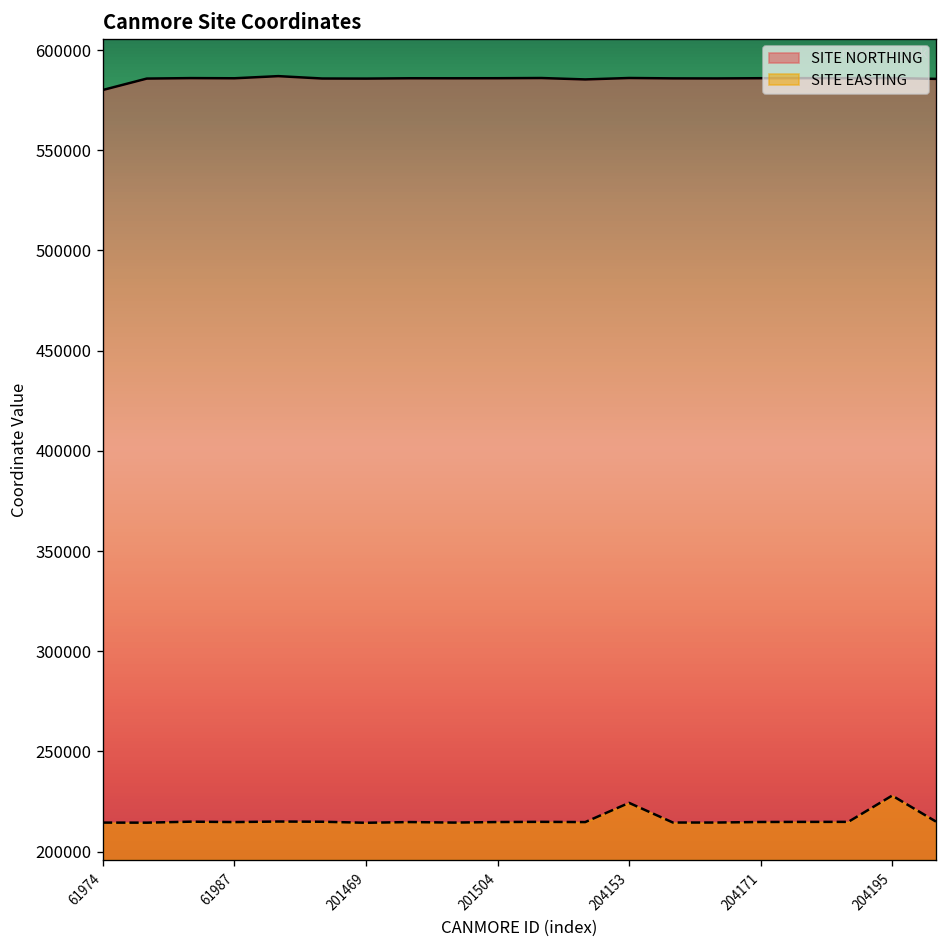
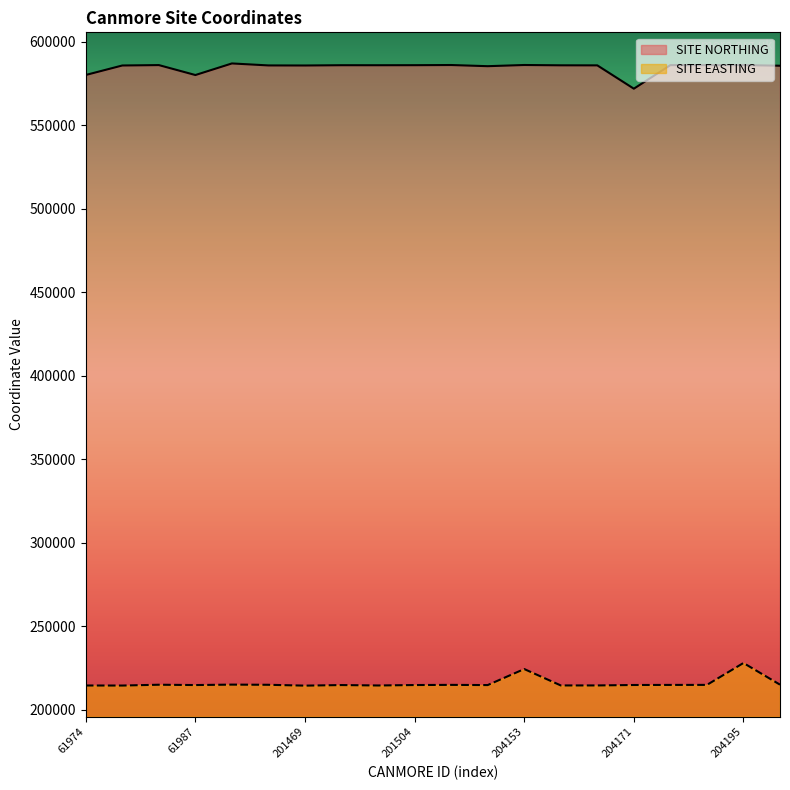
SITE NORTHING, 61987: 586000 -> 580000
SITE NORTHING, 204171: 586000 -> 572000
